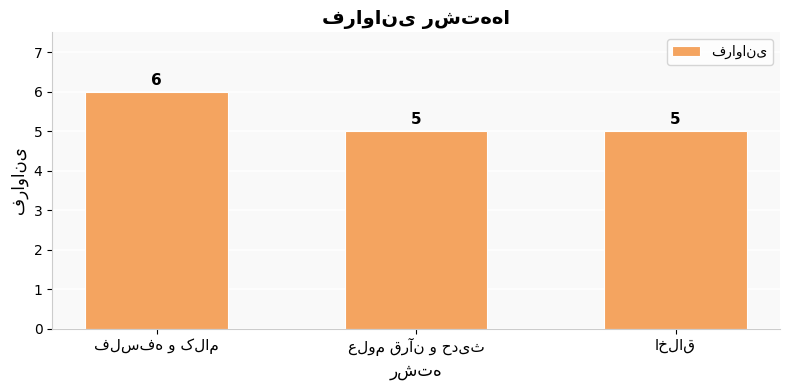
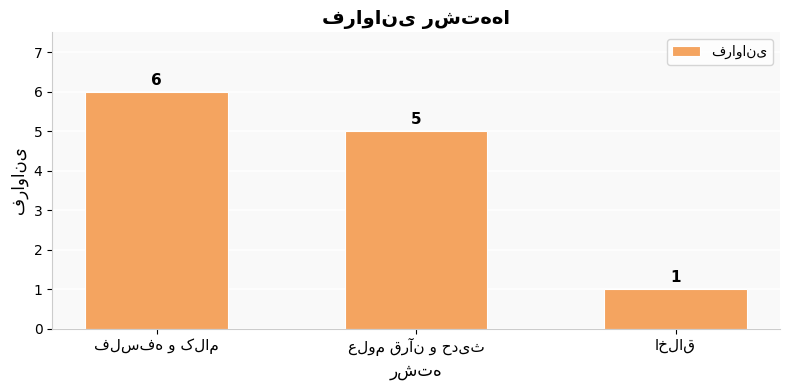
اخلاق: 5 -> 1
